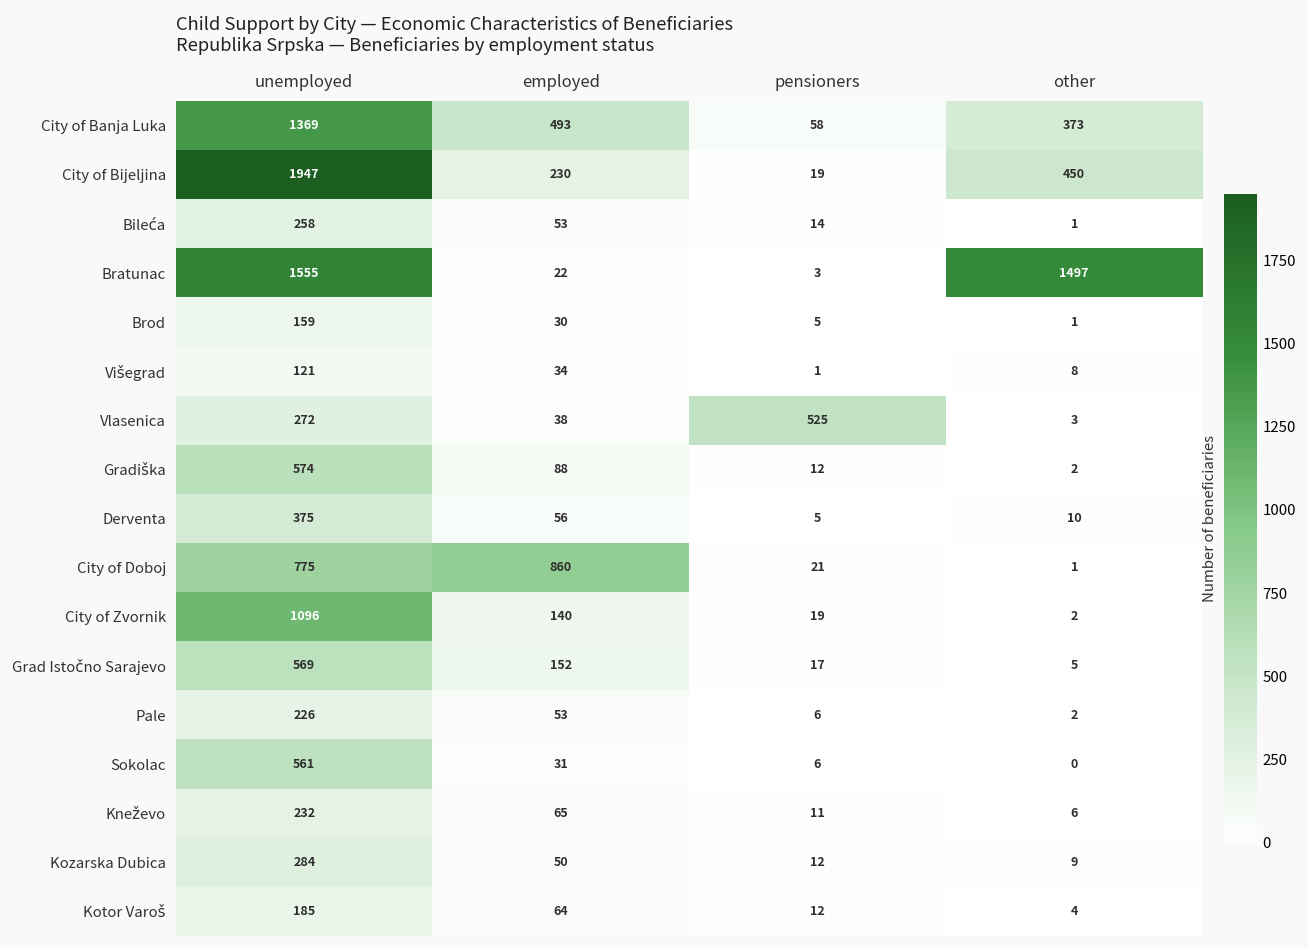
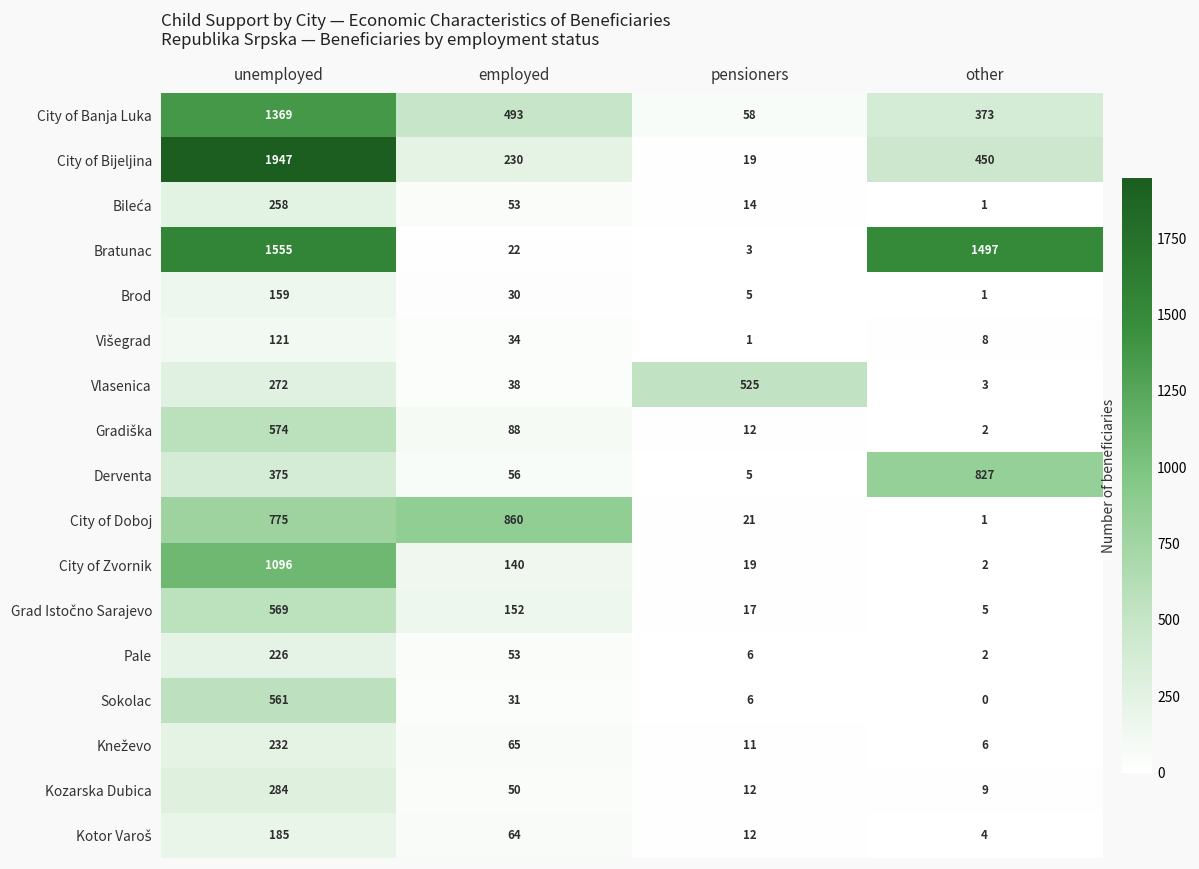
Derventa, other: 10 -> 827
